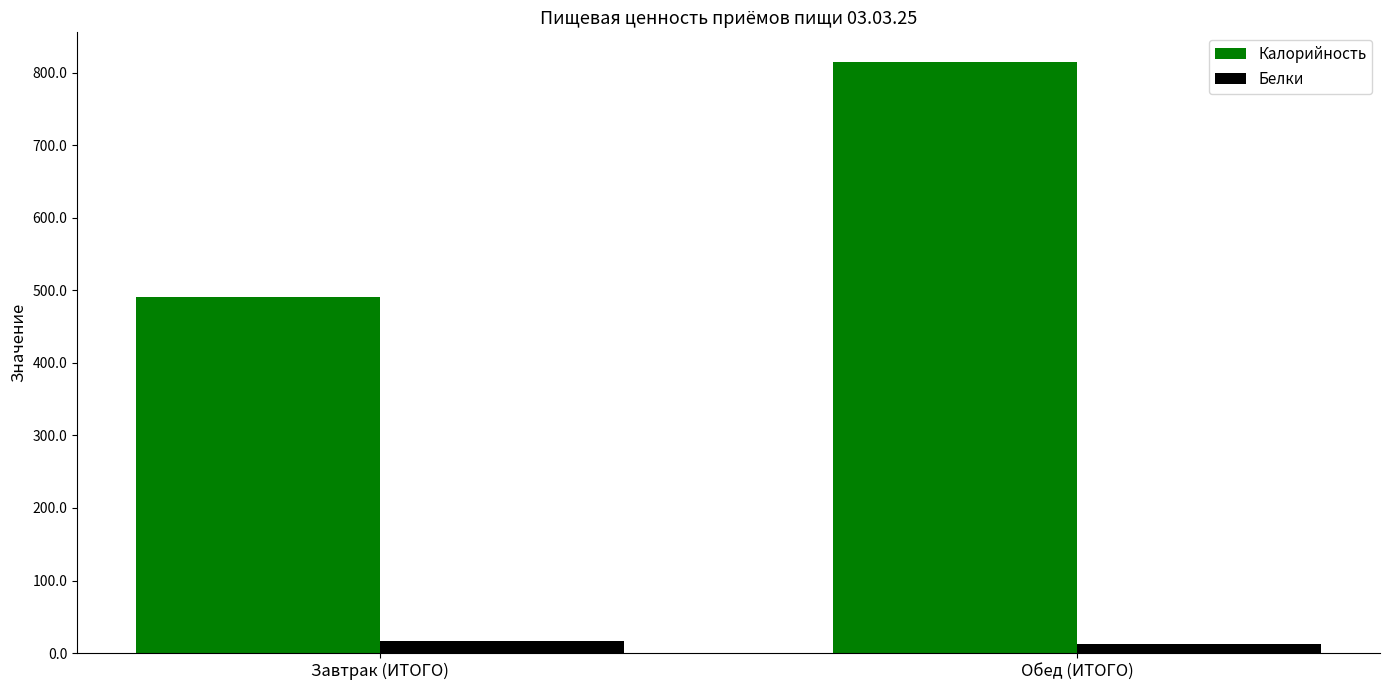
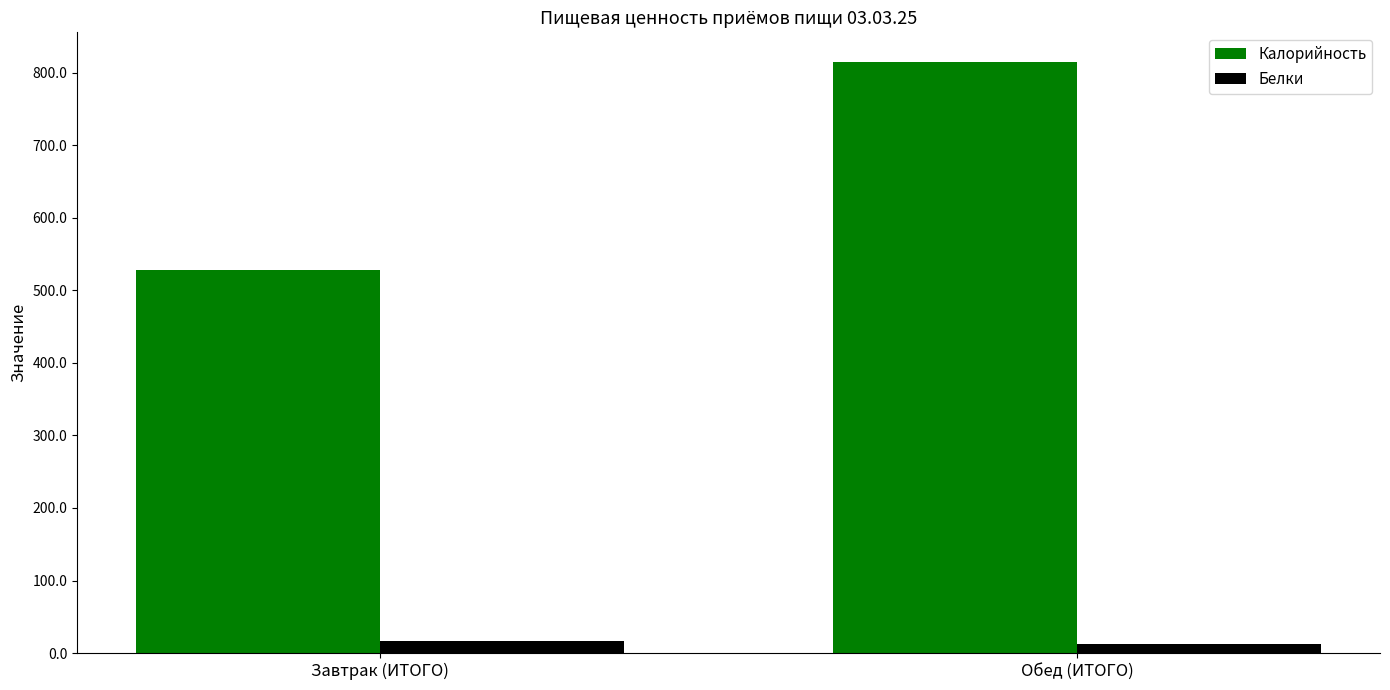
Калорийность, Завтрак (ИТОГО): 490 -> 530
